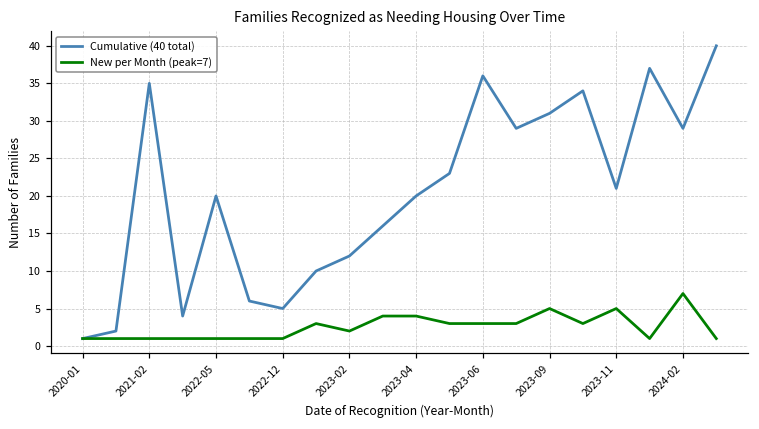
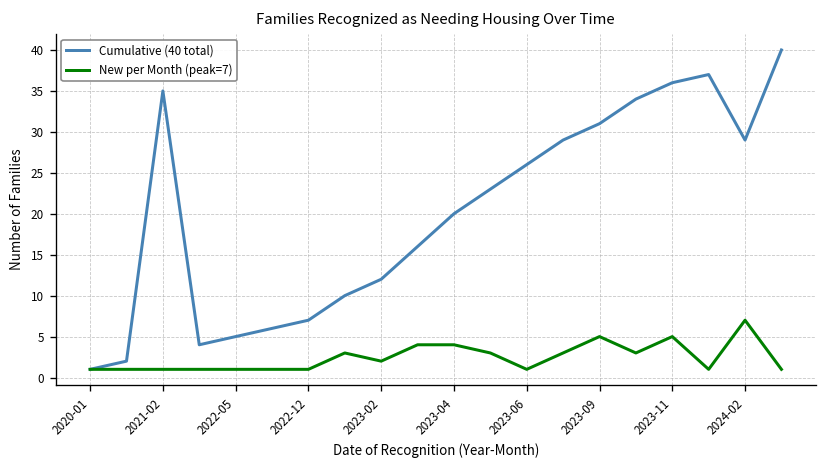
Cumulative (40 total), 2022-05: 20 -> 5
Cumulative (40 total), 2022-12: 5 -> 7
Cumulative (40 total), 2023-06: 36 -> 26
New per Month (peak=7), 2023-06: 3 -> 1
Cumulative (40 total), 2023-11: 21 -> 36
